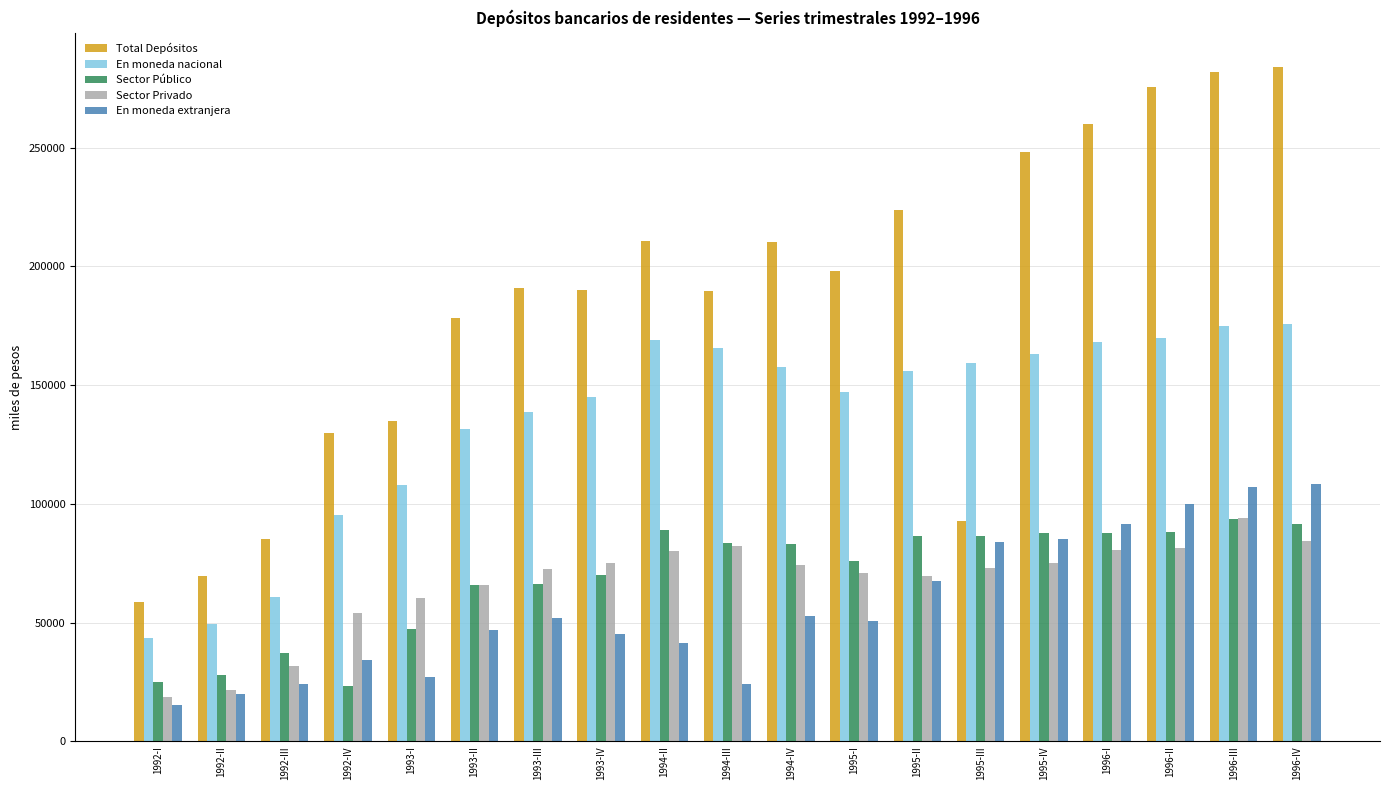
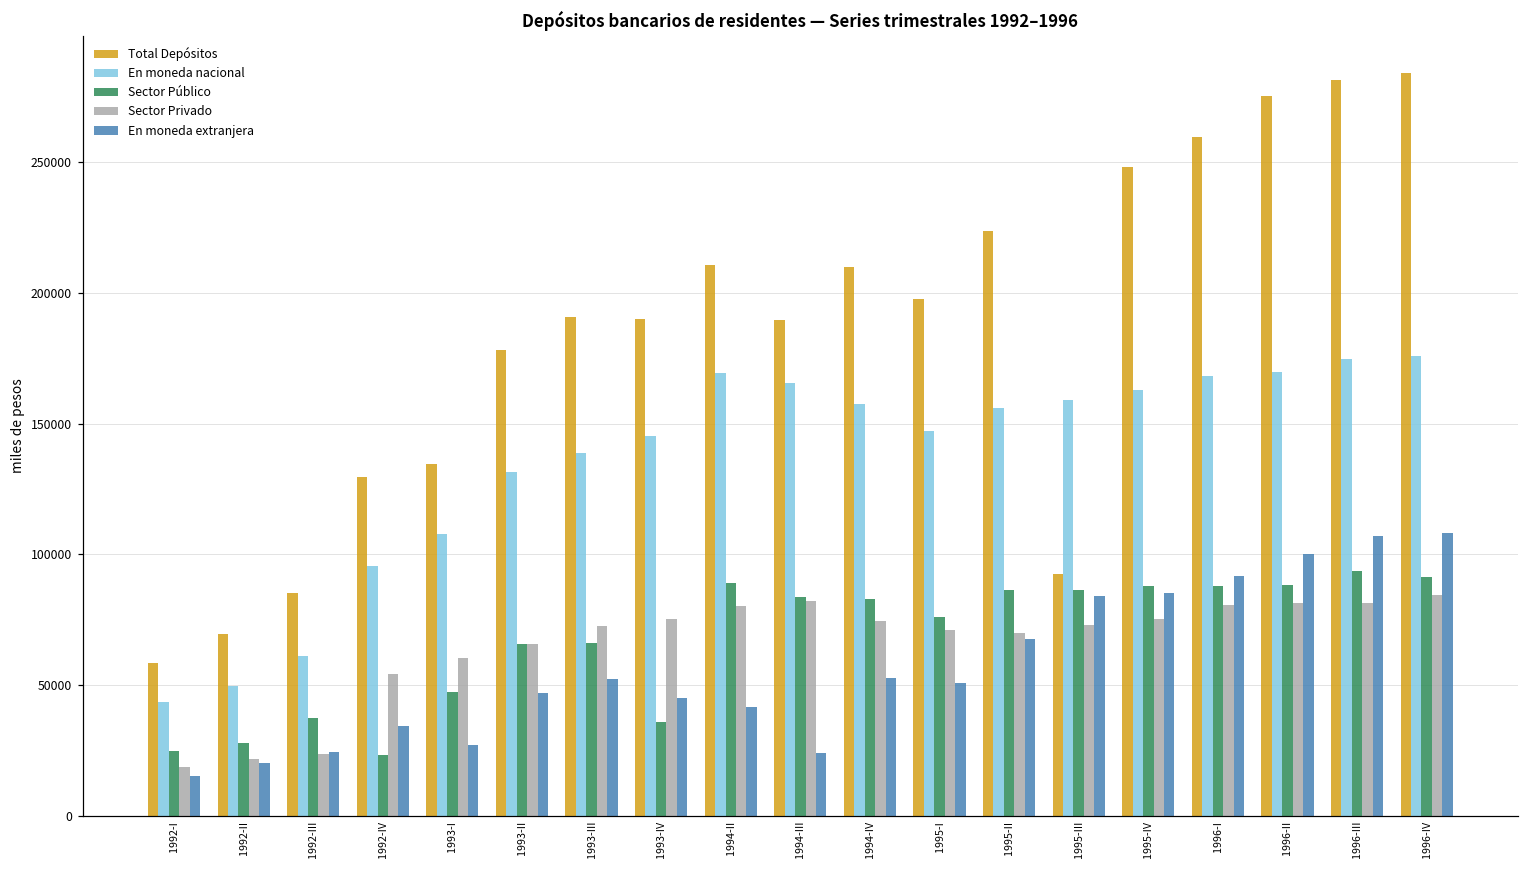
Sector Privado, 1992-III: 32000 -> 24000
Sector Público, 1993-IV: 70000 -> 36000
Sector Privado, 1996-III: 94000 -> 81000
